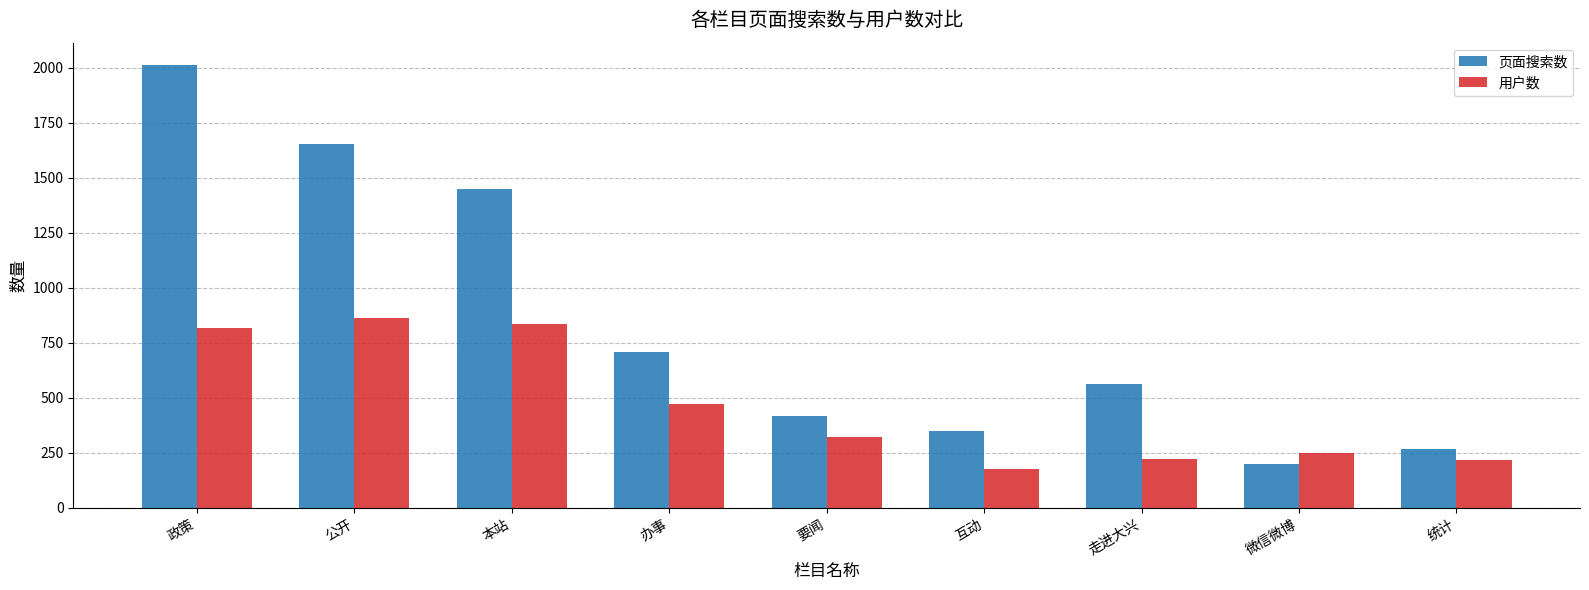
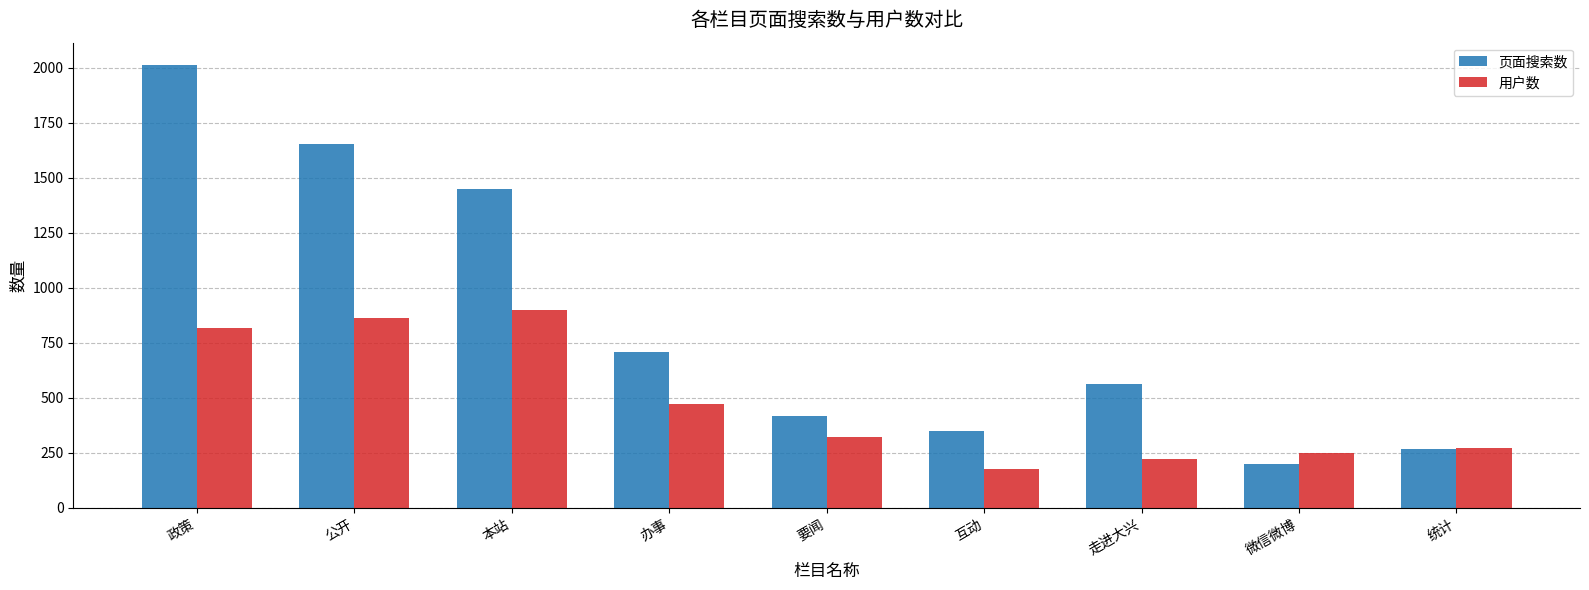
用户数, 本站: 840 -> 900
用户数, 统计: 220 -> 270
